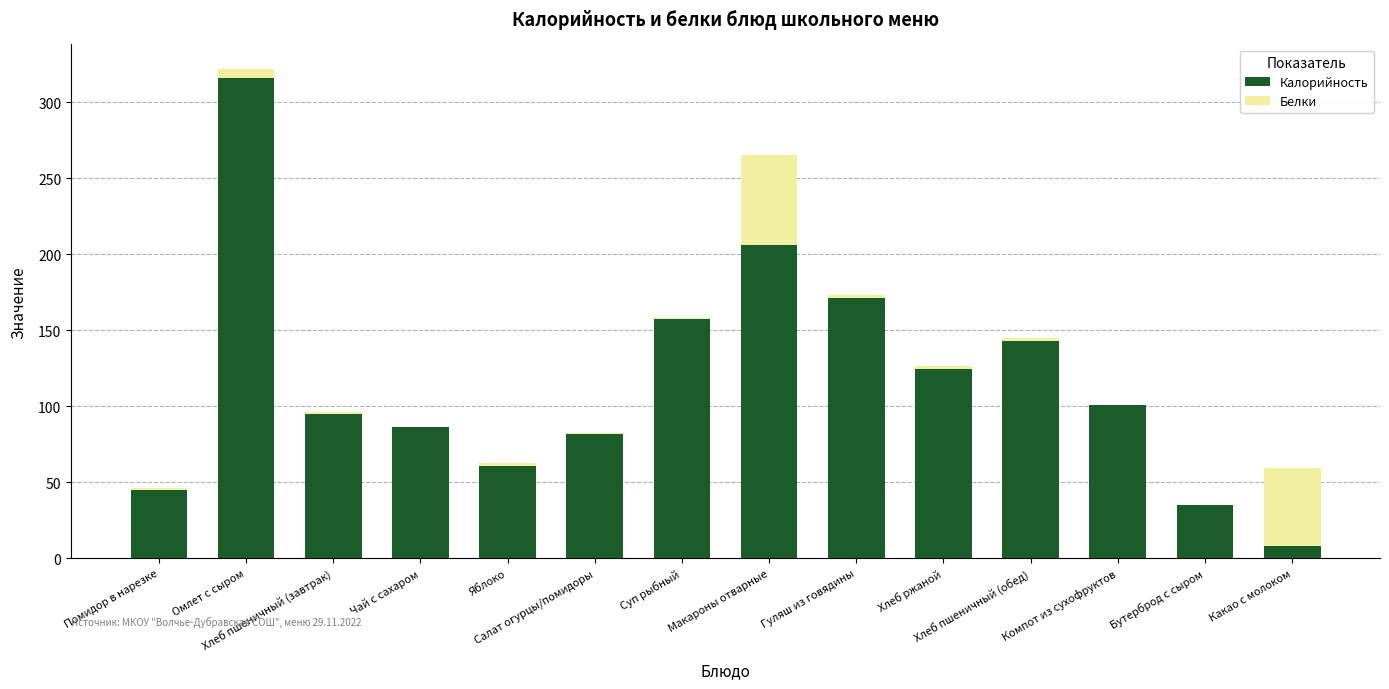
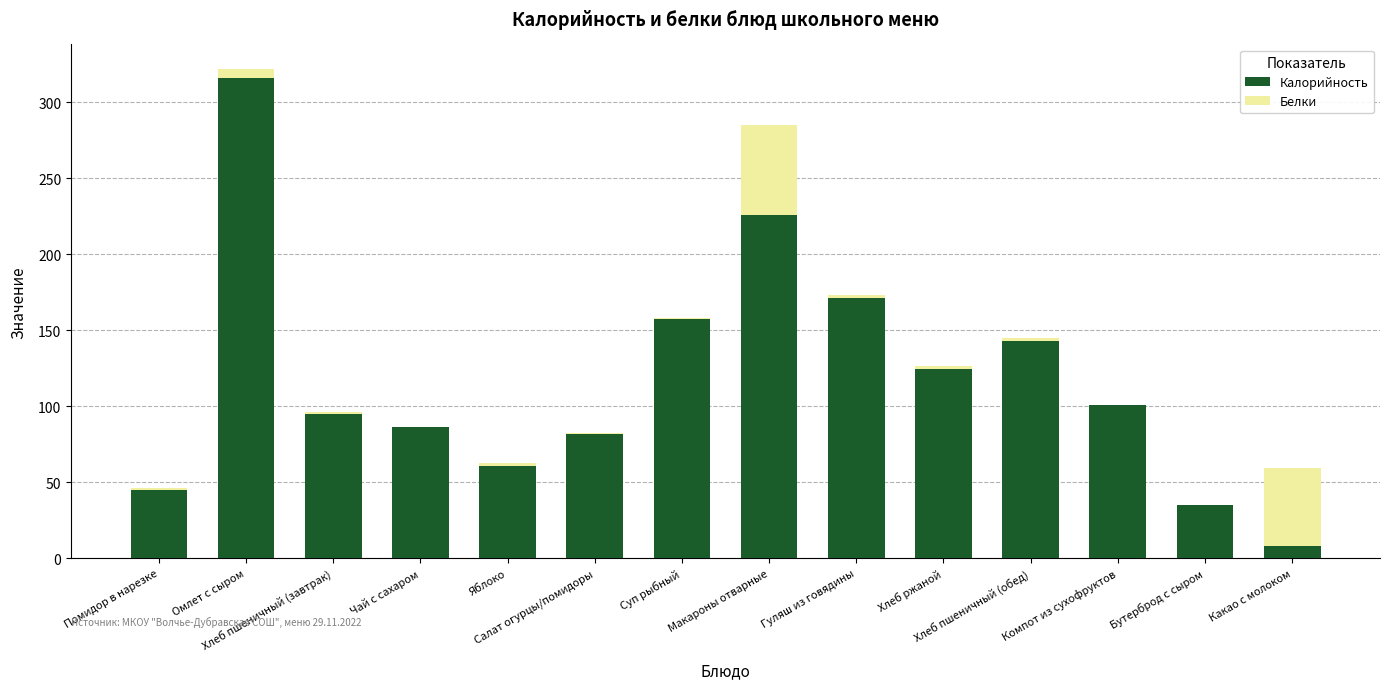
Калорийность, Макароны отварные: 206 -> 226
